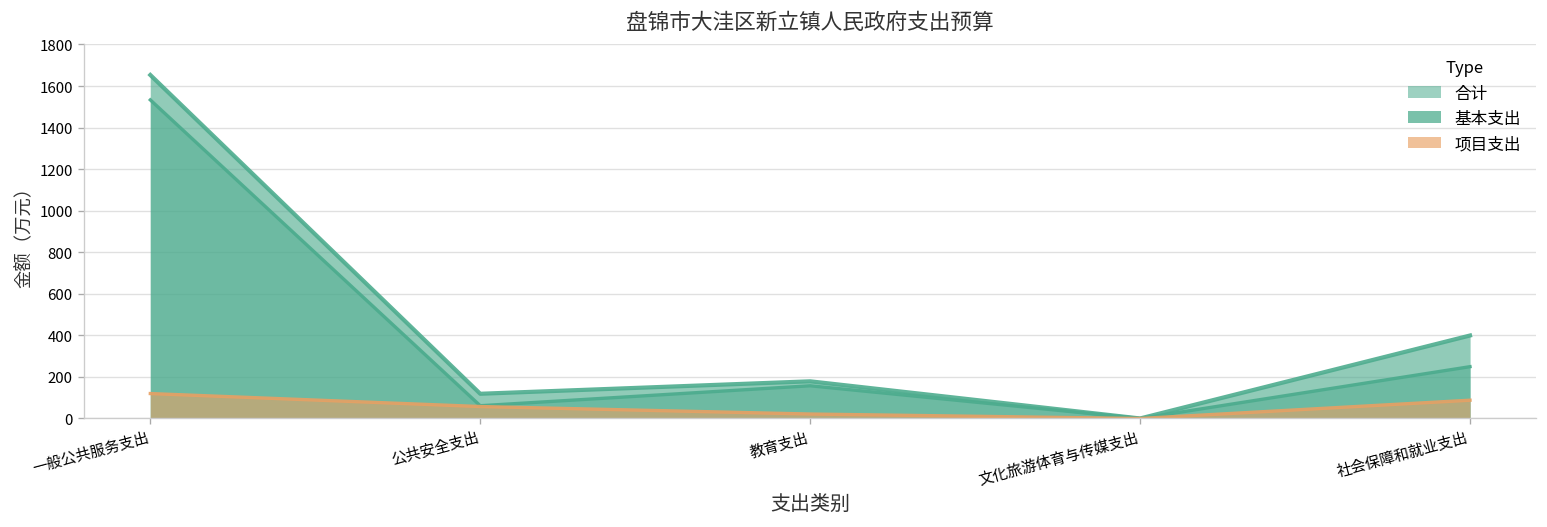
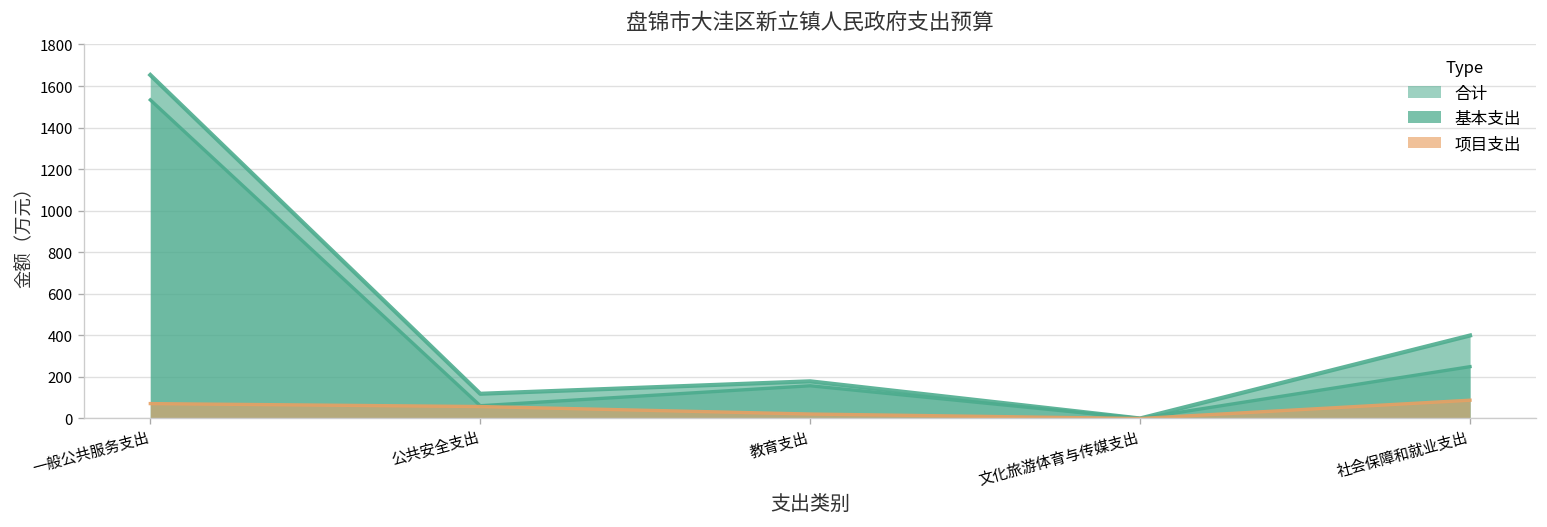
项目支出, 一般公共服务支出: 120 -> 70
